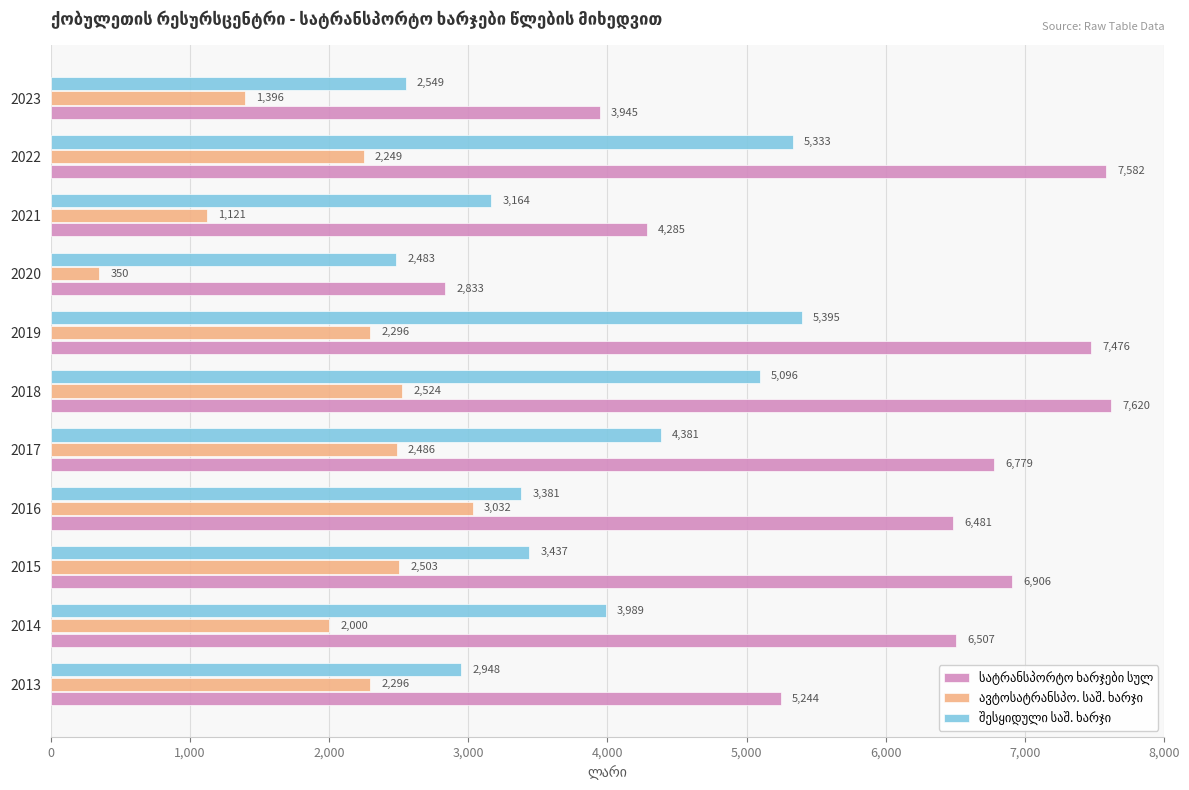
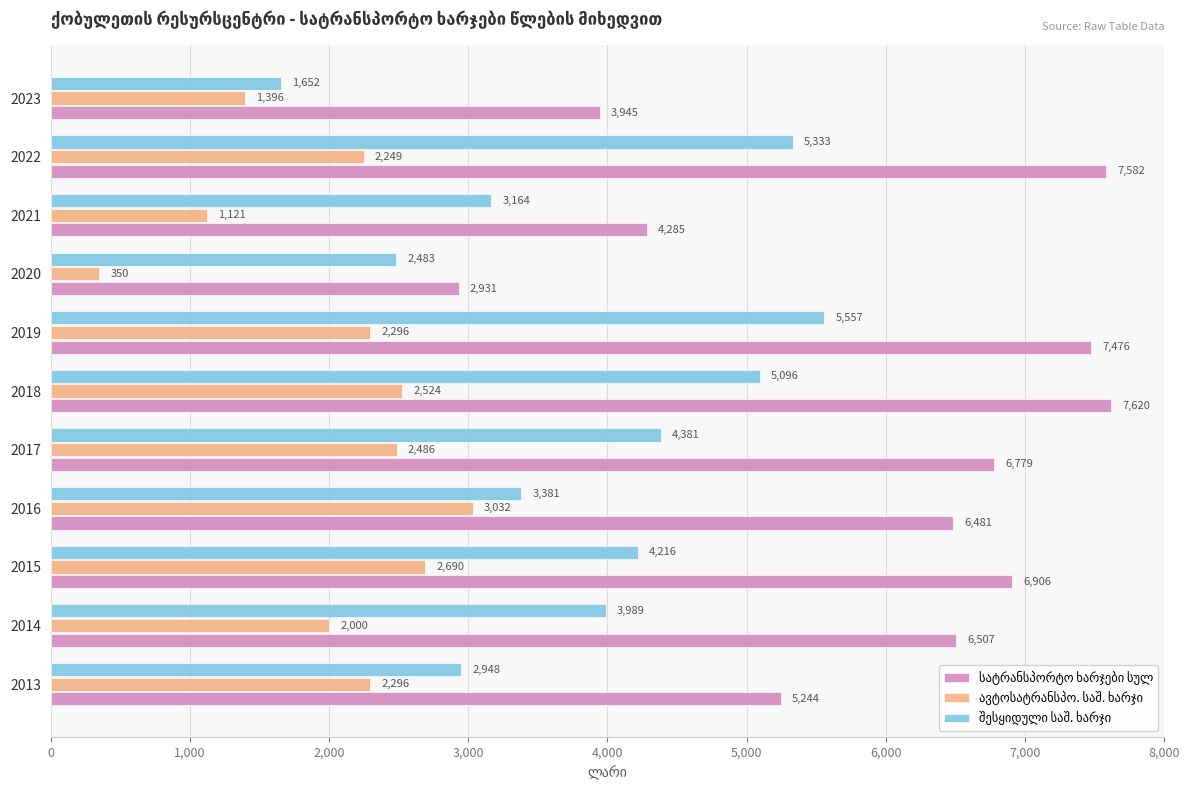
შესყიდული საშ. ხარჯი, 2023: 2,549 -> 1,652
სატრანსპორტო ხარჯები სულ, 2020: 2,833 -> 2,931
შესყიდული საშ. ხარჯი, 2019: 5,395 -> 5,557
შესყიდული საშ. ხარჯი, 2015: 3,437 -> 4,216
ავტოსატრანსპო. საშ. ხარჯი, 2015: 2,503 -> 2,690
